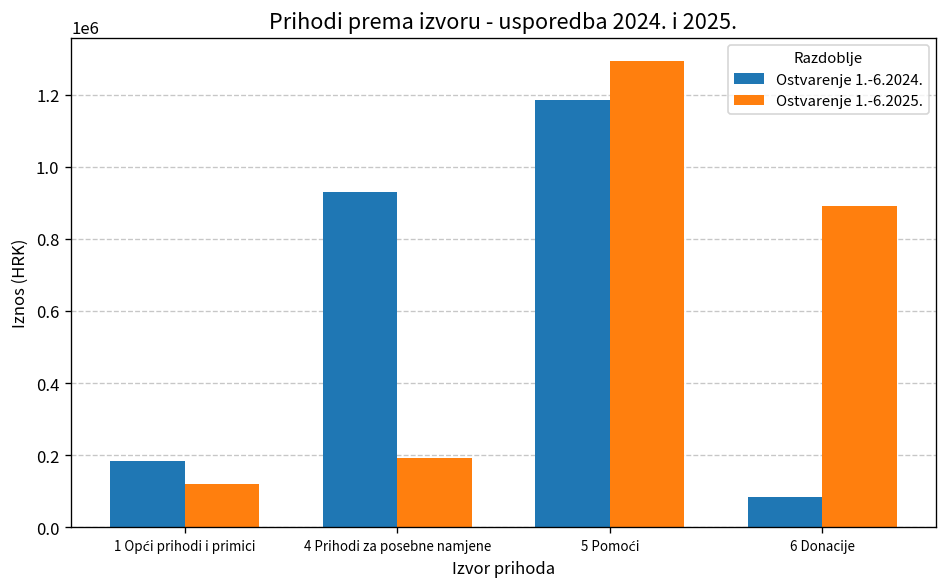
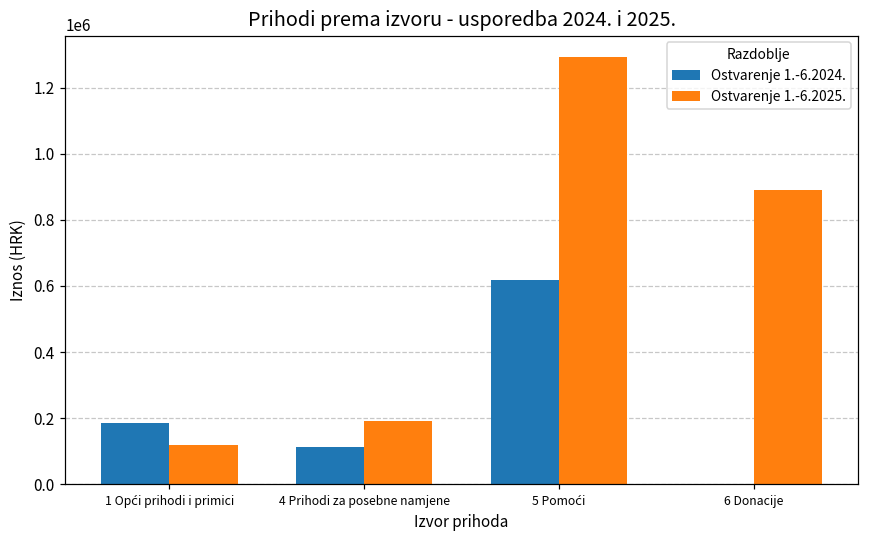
Ostvarenje 1.-6.2024., 4 Prihodi za posebne namjene: 930000 -> 110000
Ostvarenje 1.-6.2024., 5 Pomoći: 1180000 -> 620000
Ostvarenje 1.-6.2024., 6 Donacije: 80000 -> 0
